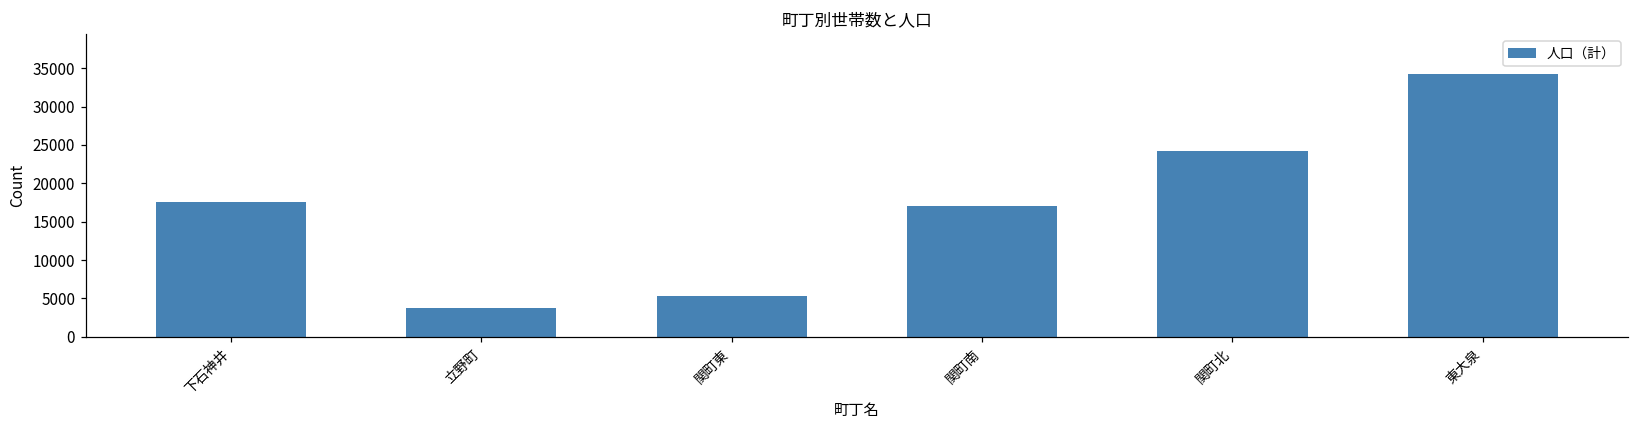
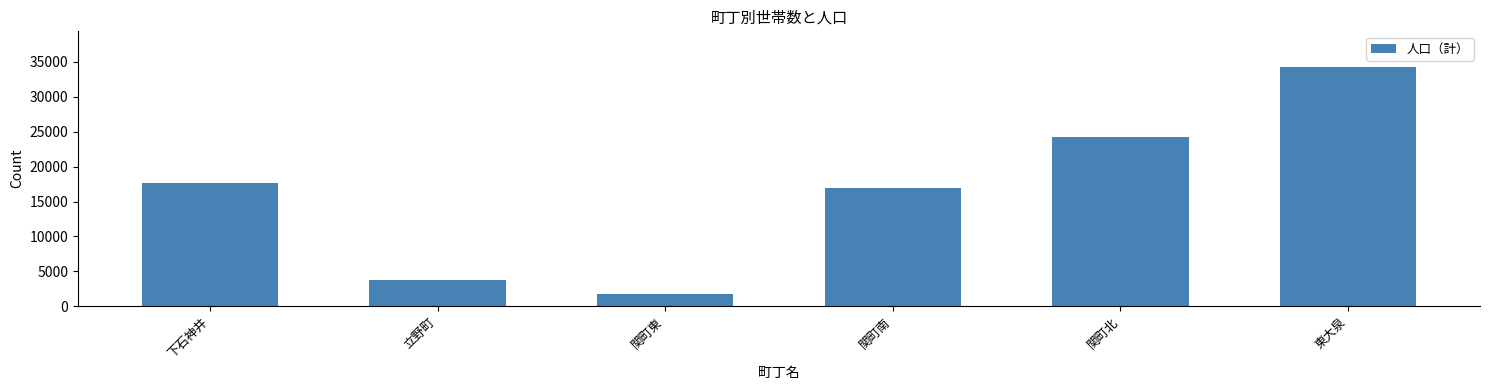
関町東: 5000 -> 2000
